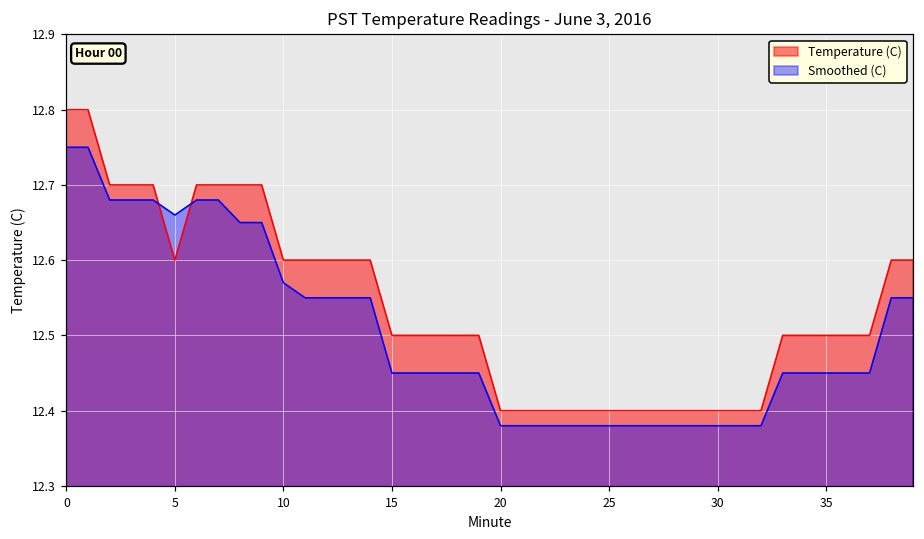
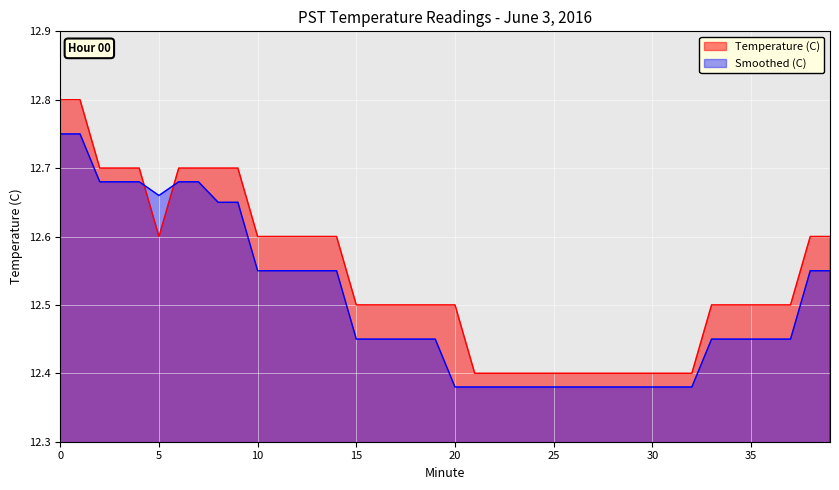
Smoothed (C), 10: 12.57 -> 12.55
Temperature (C), 20: 12.4 -> 12.5
